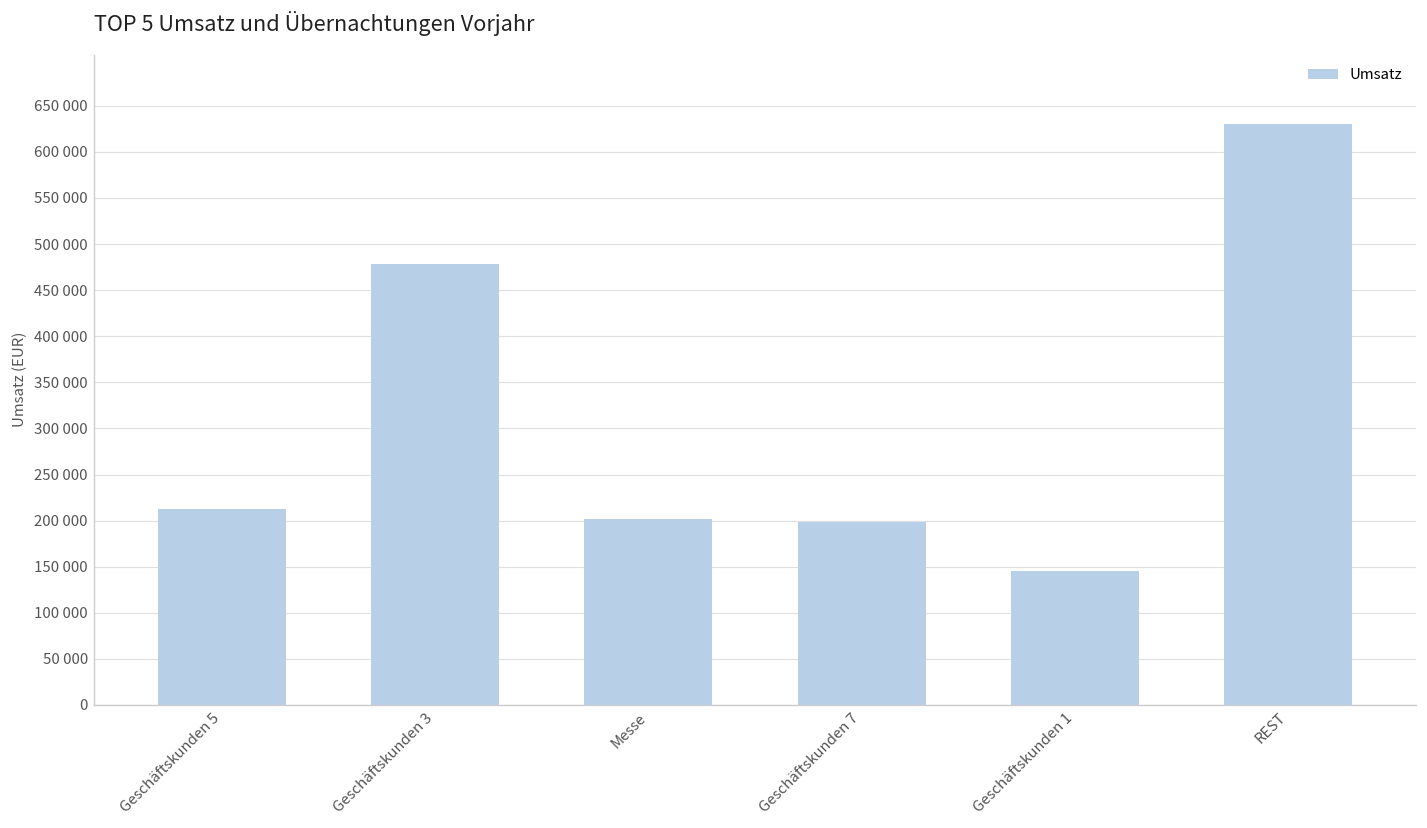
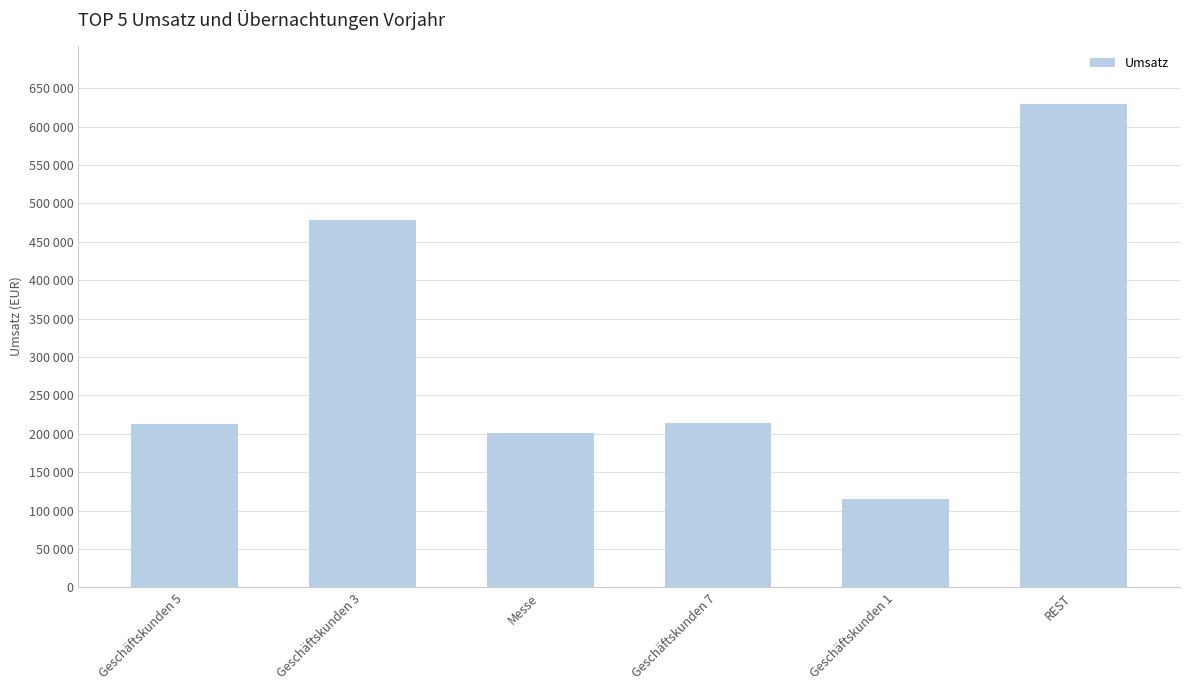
Geschäftskunden 7: 200000 -> 210000
Geschäftskunden 1: 140000 -> 120000
